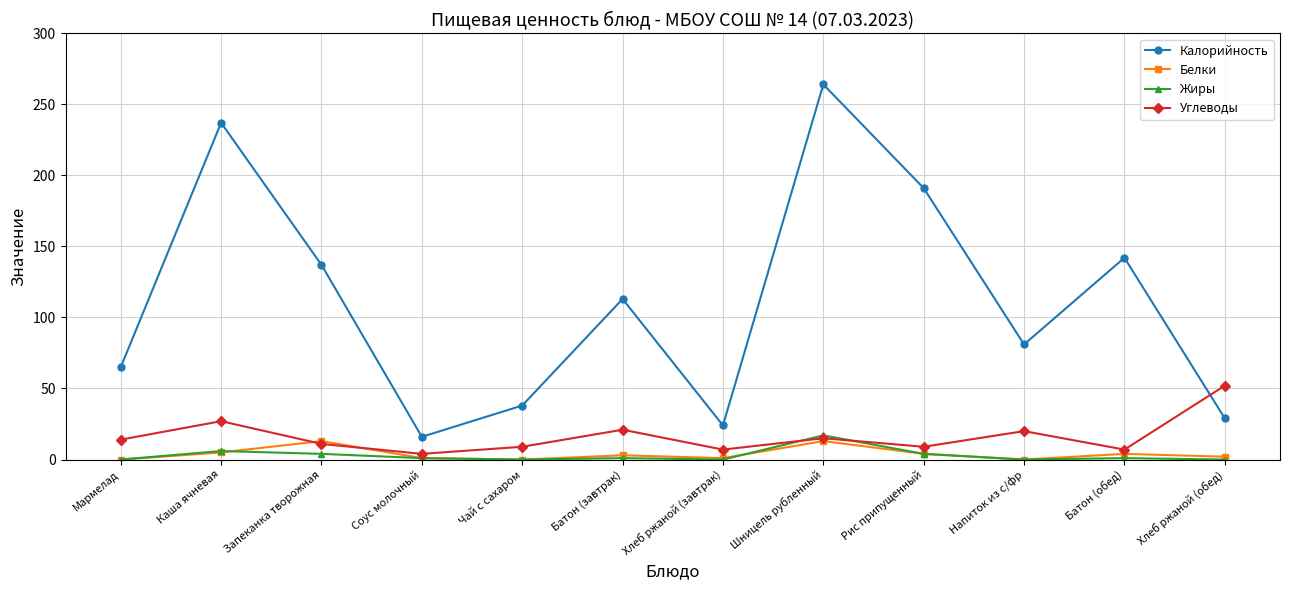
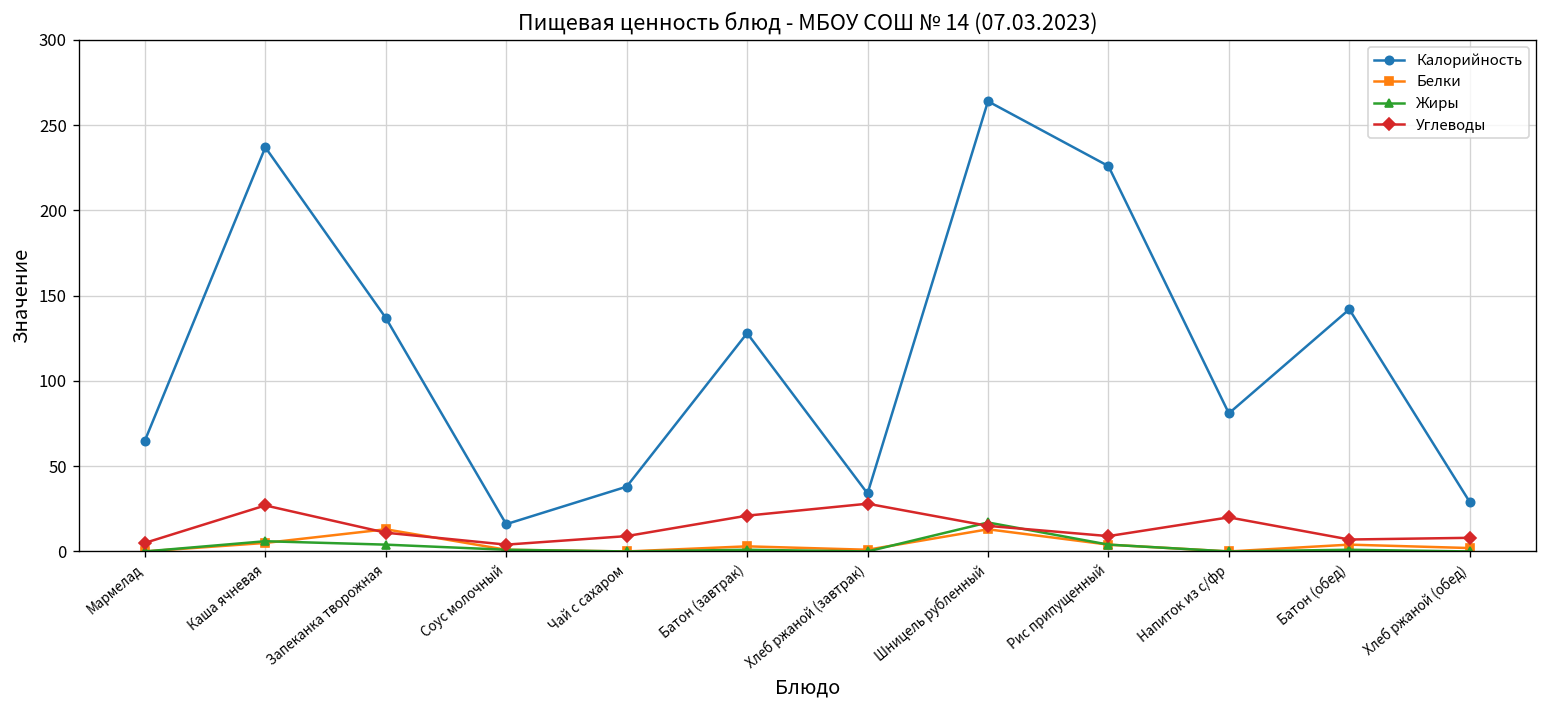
Углеводы, Мармелад: 14 -> 5
Калорийность, Батон (завтрак): 113 -> 128
Калорийность, Хлеб ржаной (завтрак): 24 -> 34
Углеводы, Хлеб ржаной (завтрак): 7 -> 28
Калорийность, Рис припущенный: 191 -> 226
Углеводы, Хлеб ржаной (обед): 52 -> 8
